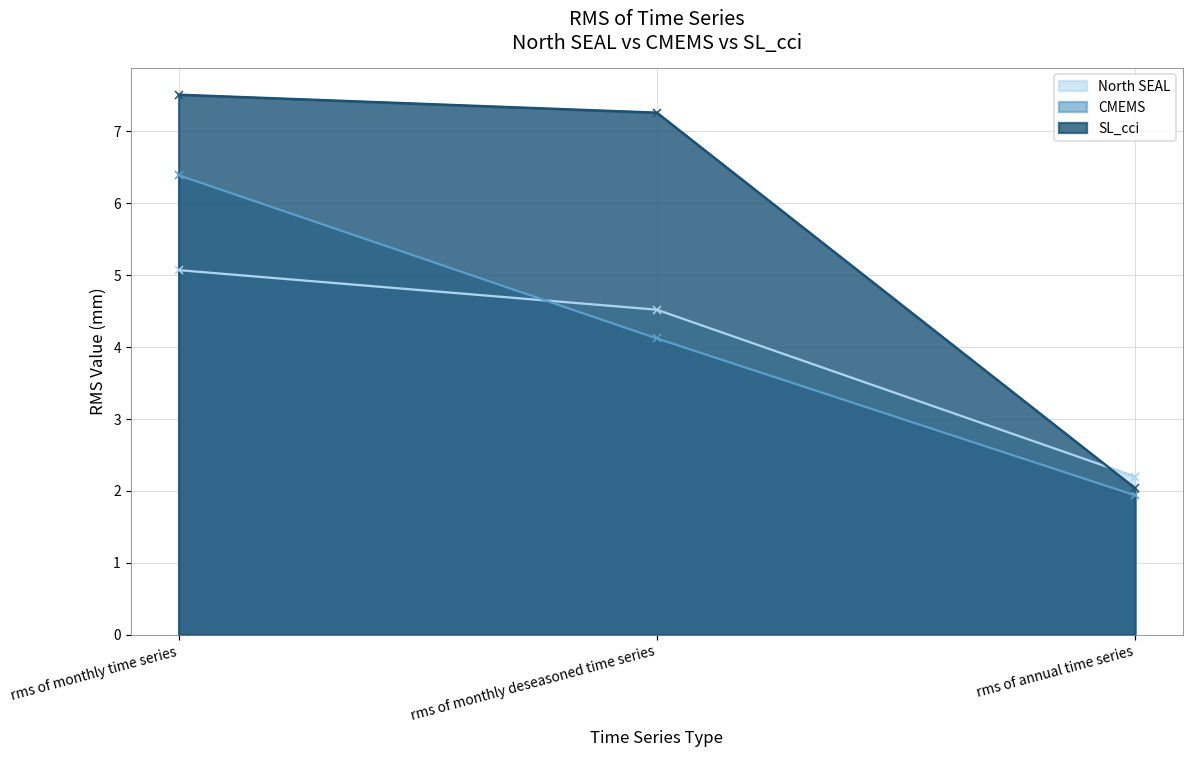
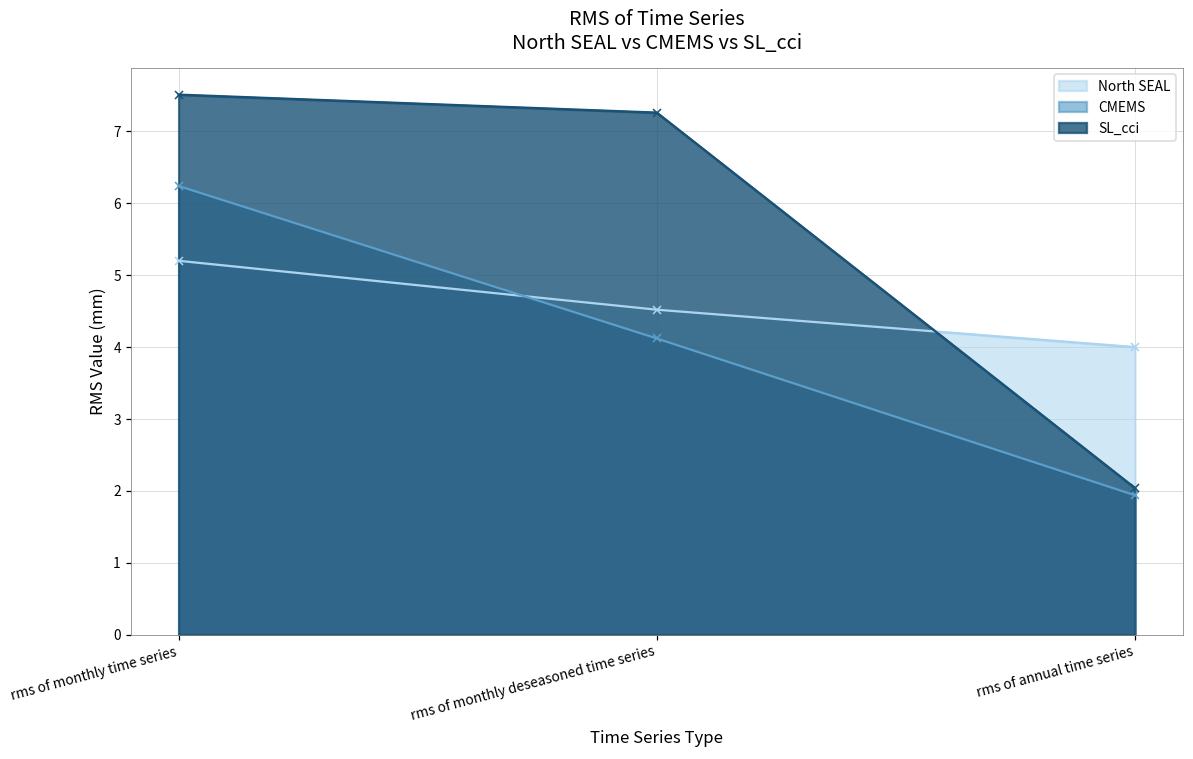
North SEAL, rms of monthly time series: 5.1 -> 5.2
CMEMS, rms of monthly time series: 6.4 -> 6.2
North SEAL, rms of annual time series: 2.2 -> 4.0
